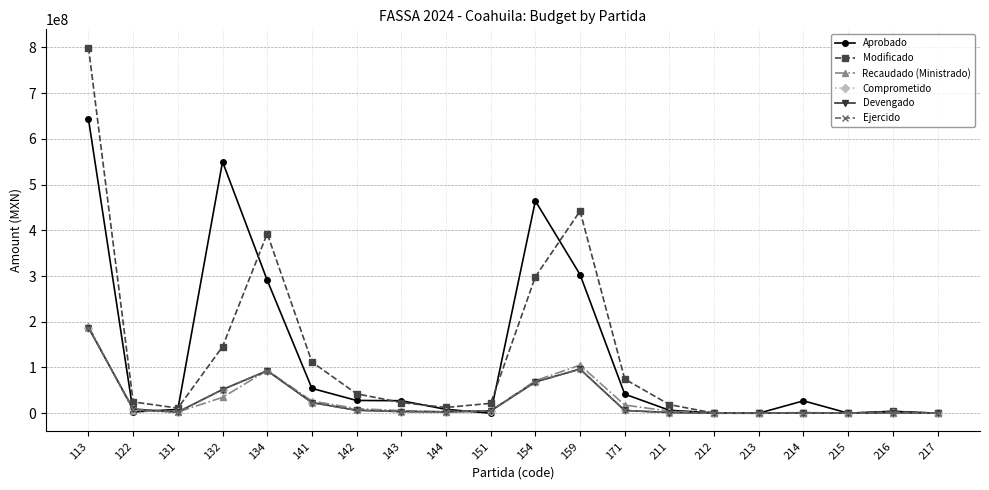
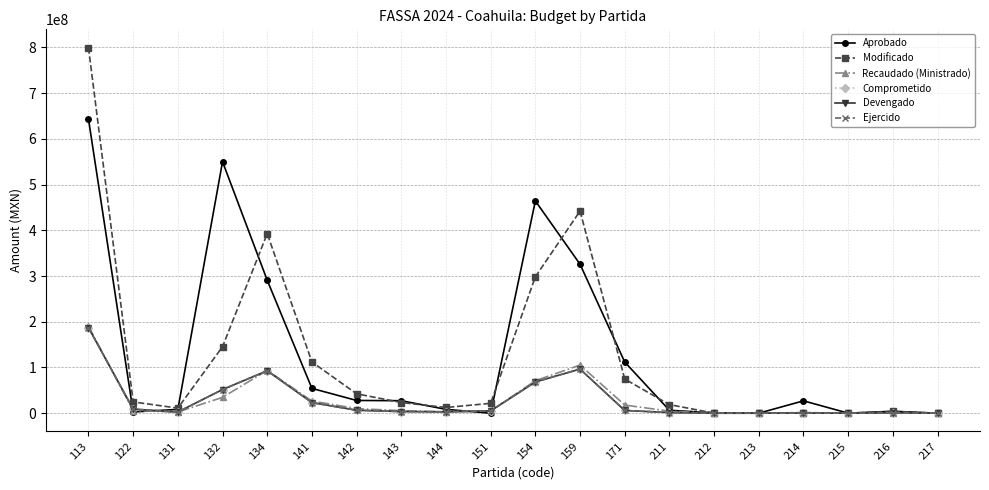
Aprobado, 159: 300000000 -> 330000000
Aprobado, 171: 40000000 -> 110000000
